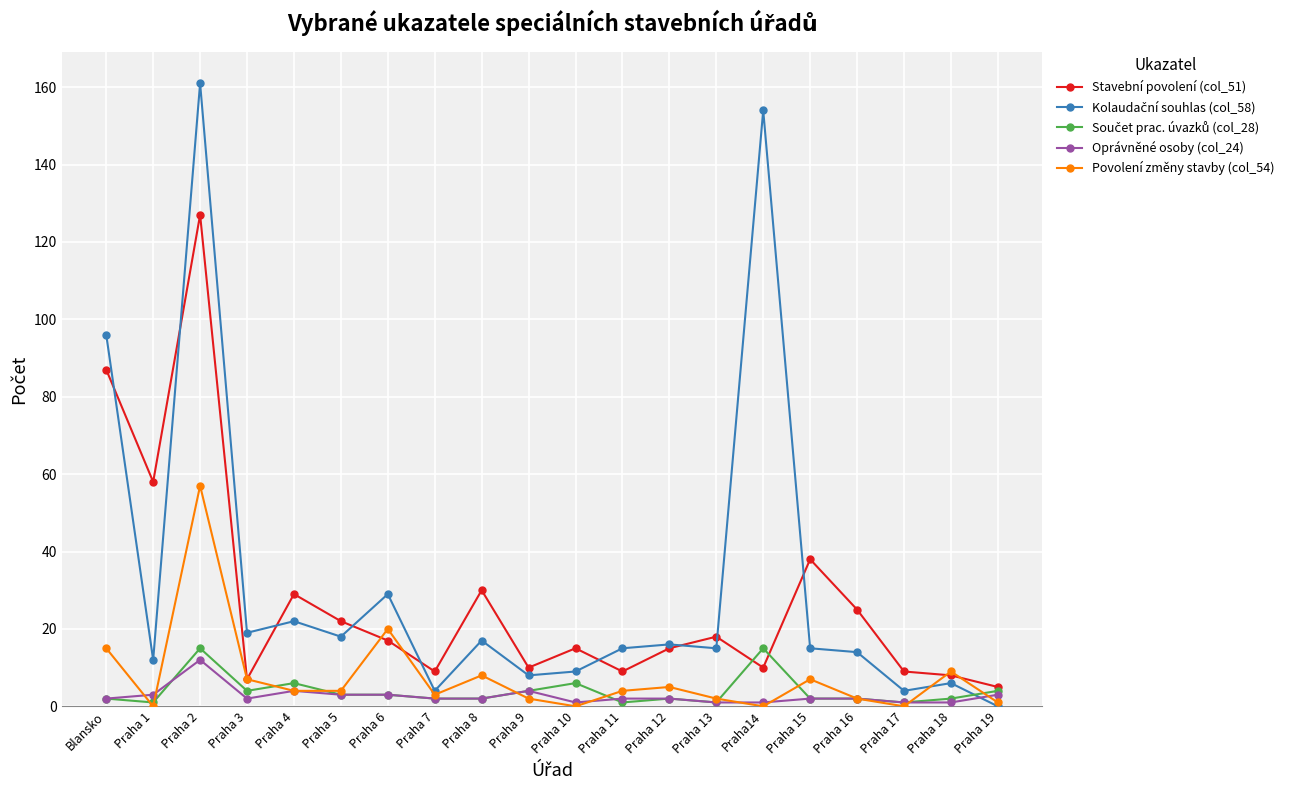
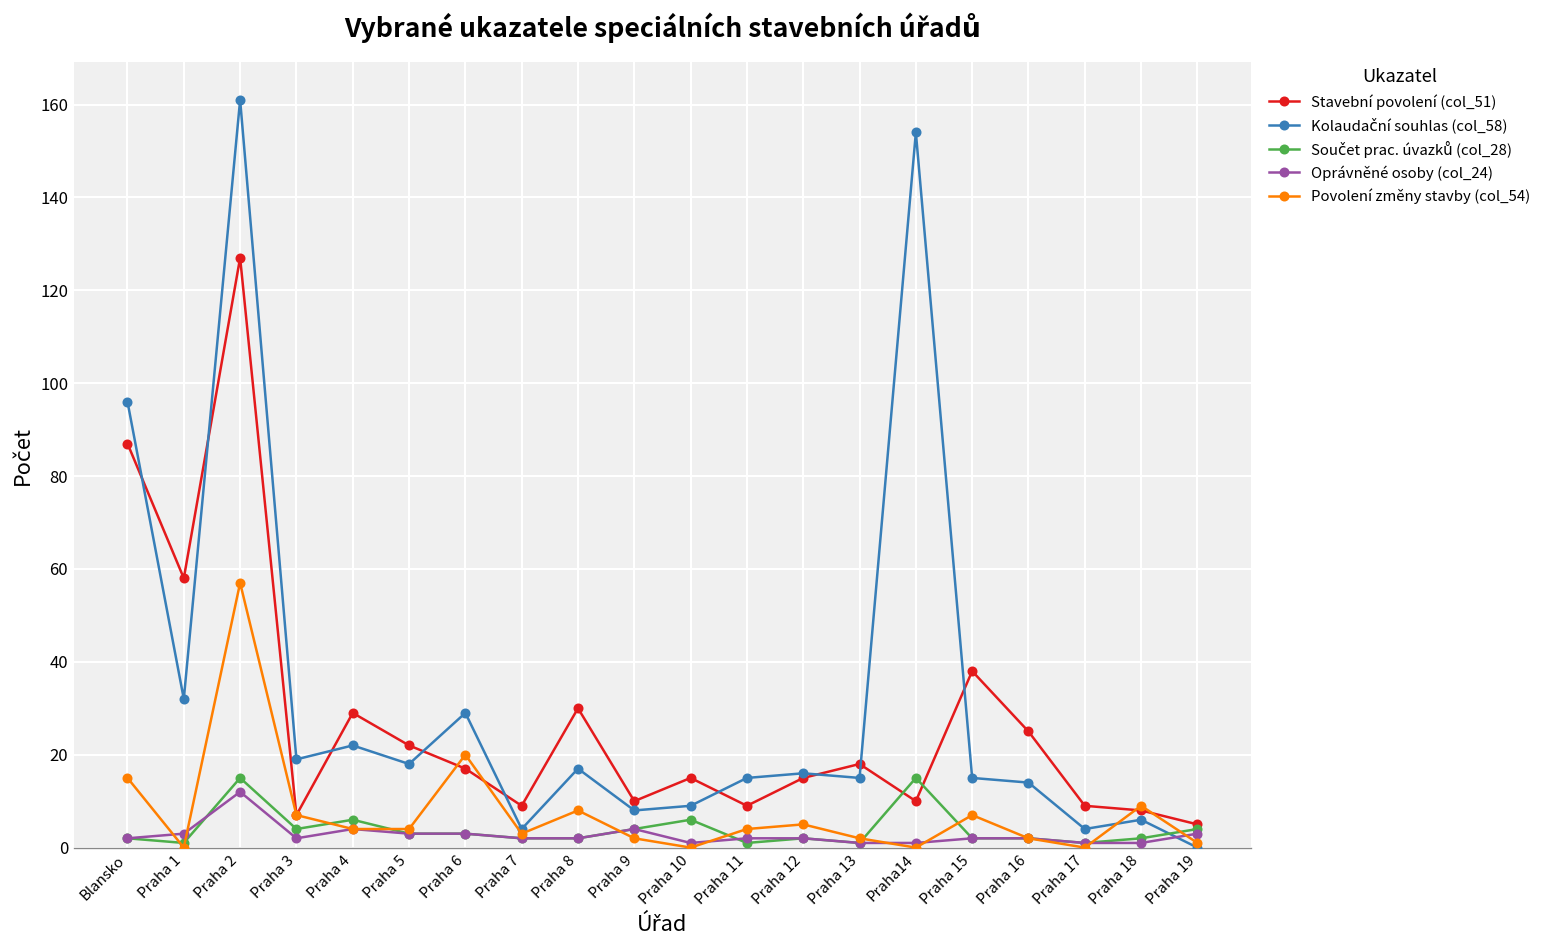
Kolaudační souhlas (col_58), Praha 1: 12 -> 32
